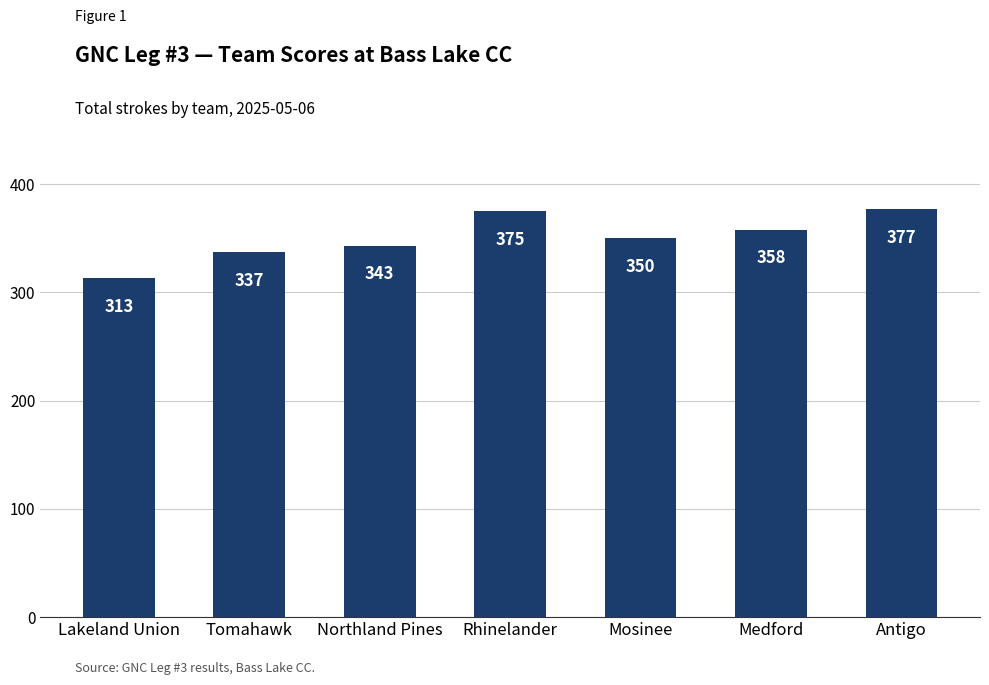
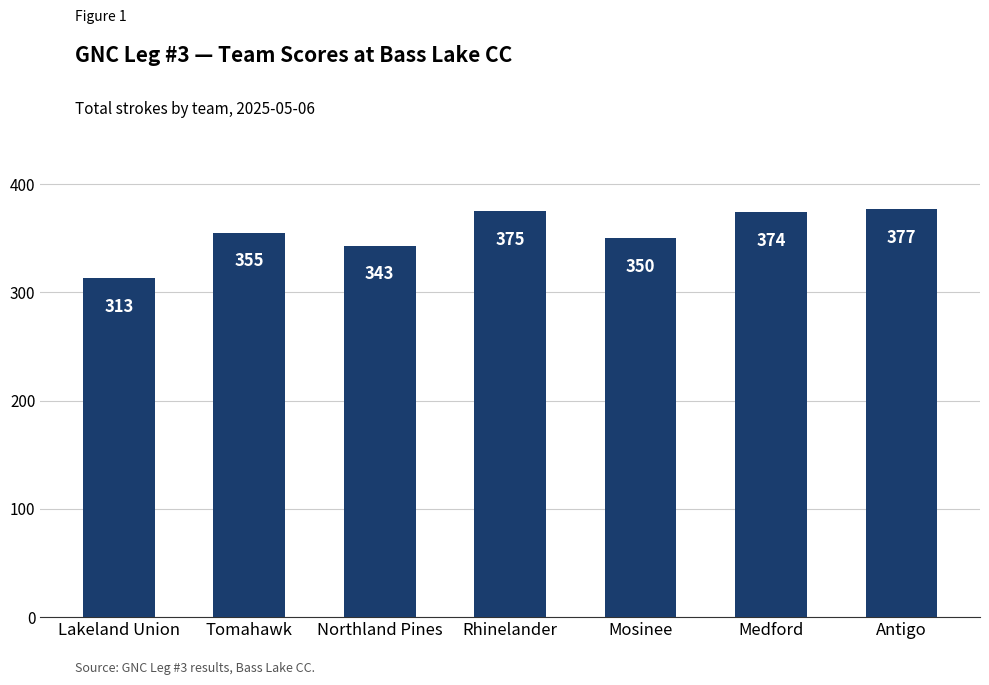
Tomahawk: 337 -> 355
Medford: 358 -> 374
